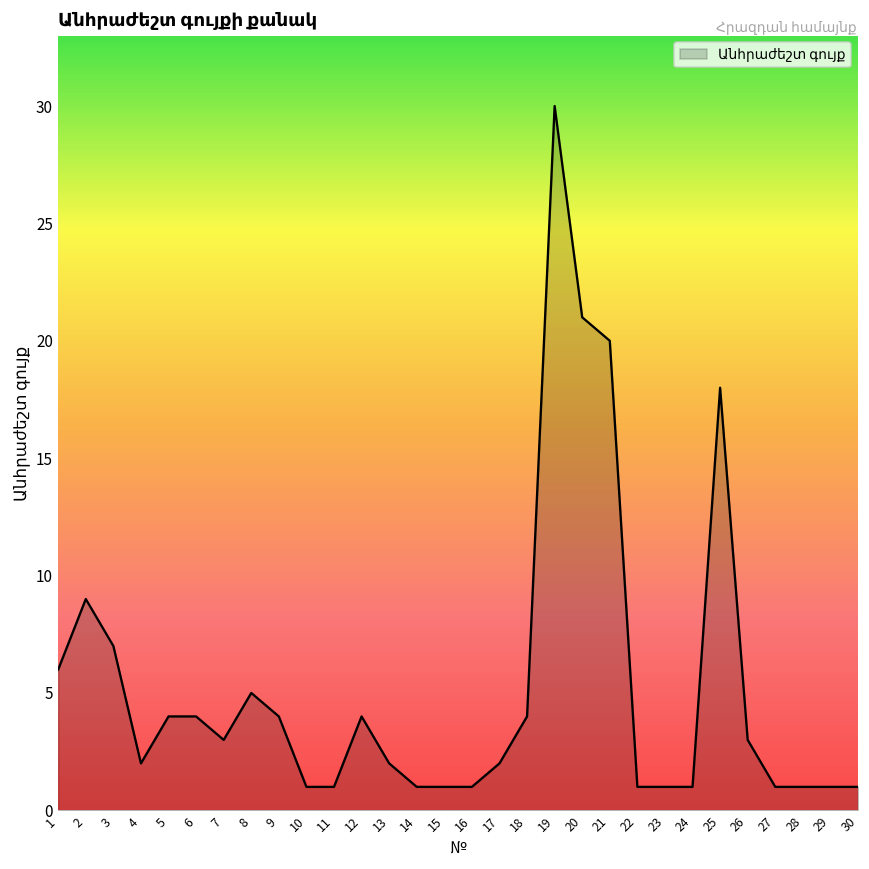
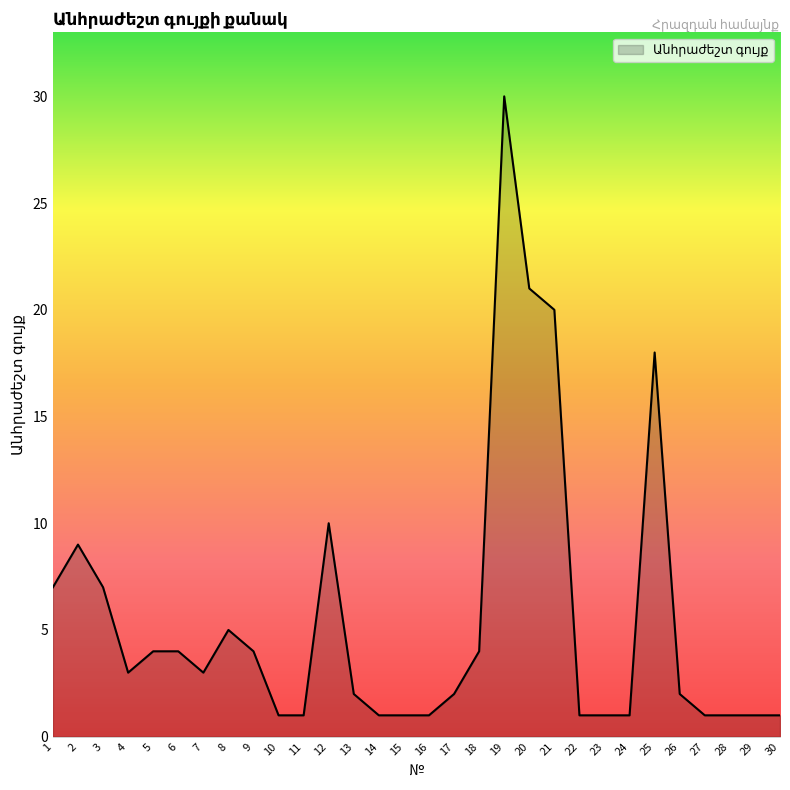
1: 6 -> 7
4: 2 -> 3
12: 4 -> 10
26: 3 -> 2
